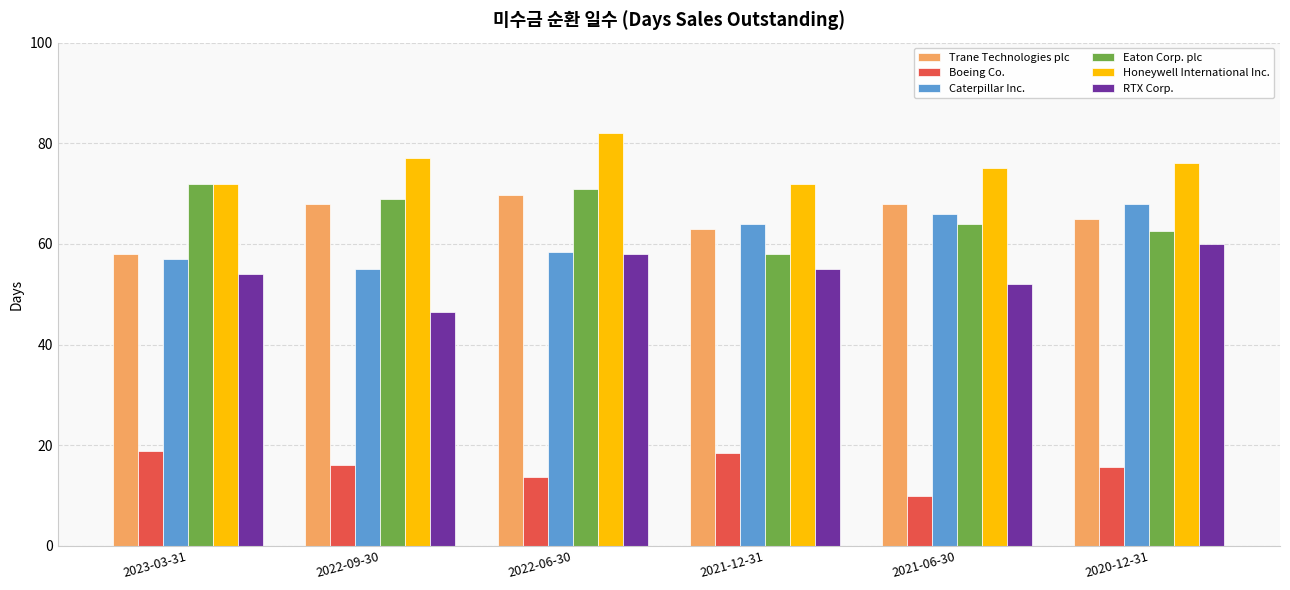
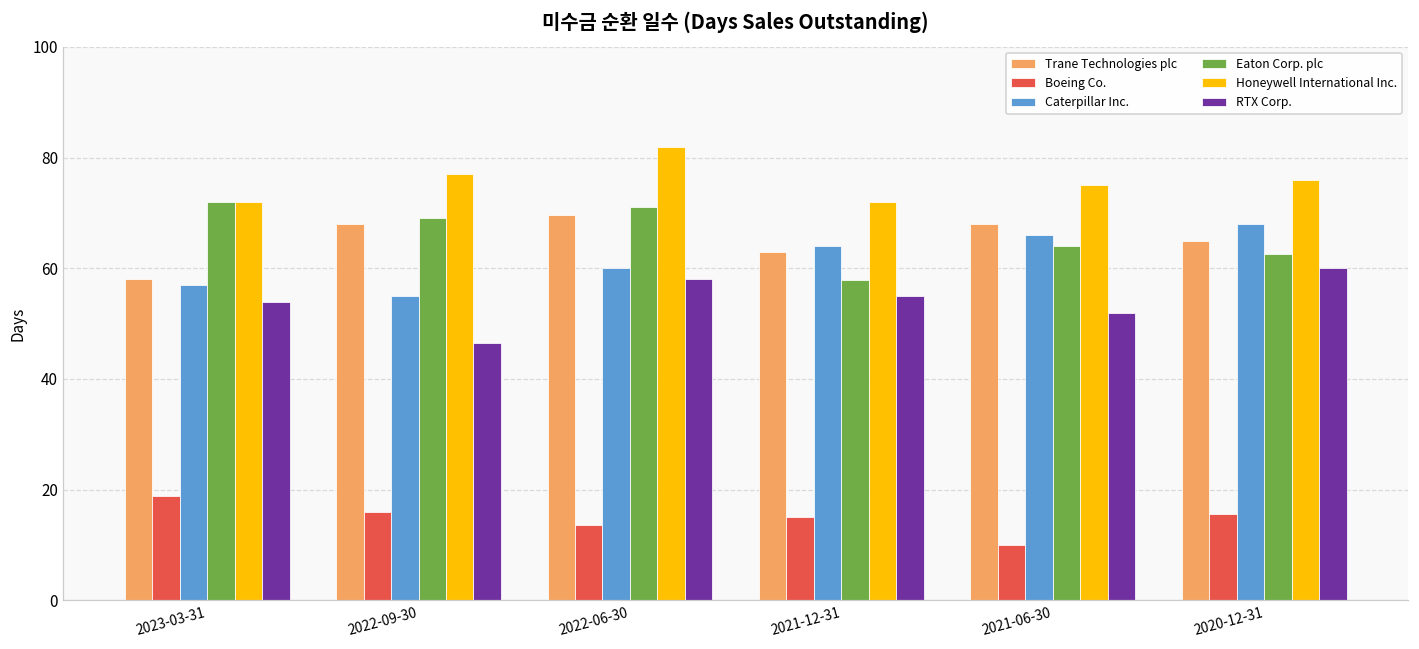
Caterpillar Inc., 2022-06-30: 58 -> 60
Boeing Co., 2021-12-31: 19 -> 15
